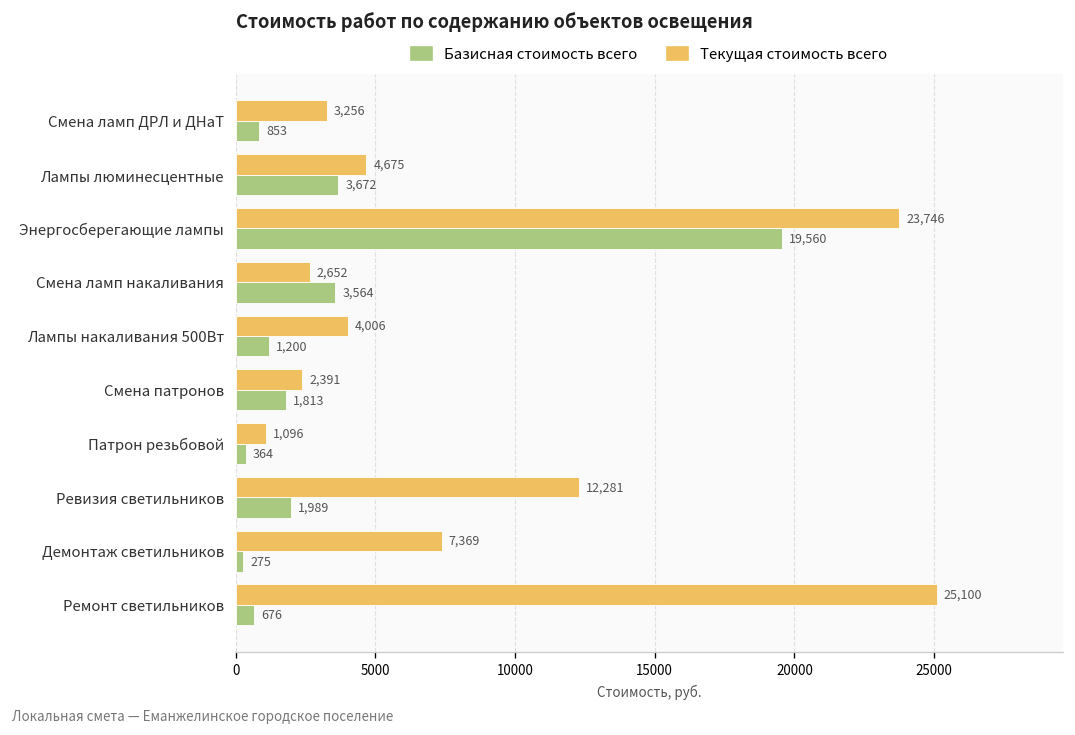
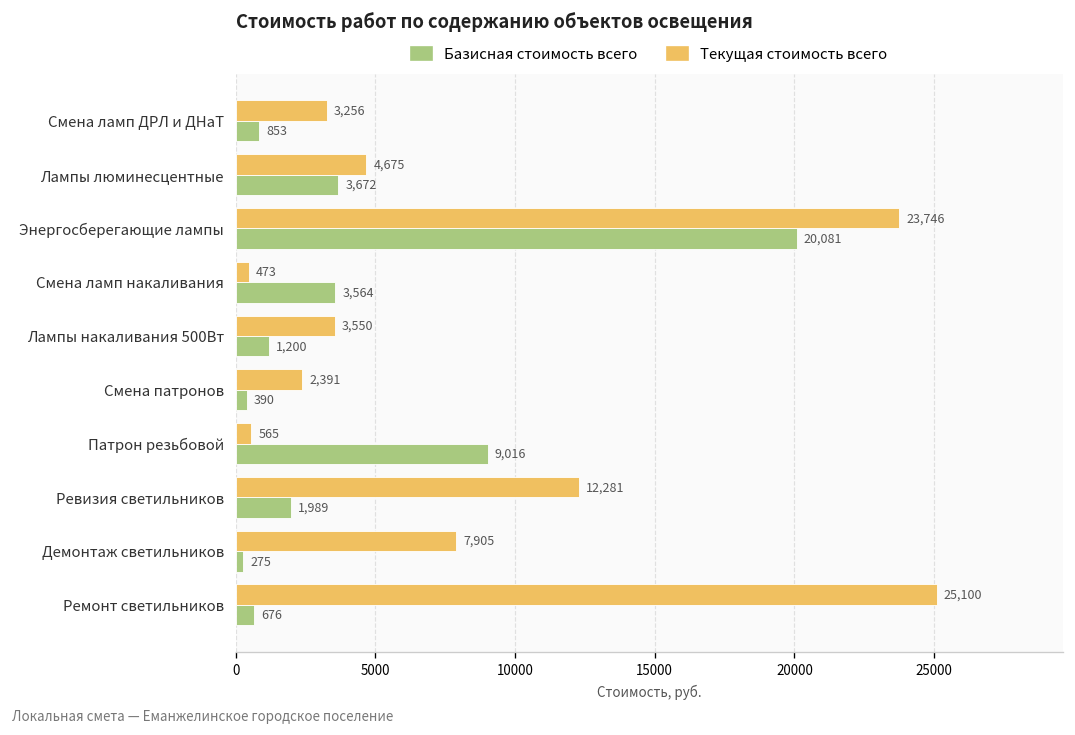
Базисная стоимость всего, Энергосберегающие лампы: 19,560 -> 20,081
Текущая стоимость всего, Смена ламп накаливания: 2,652 -> 473
Текущая стоимость всего, Лампы накаливания 500Вт: 4,006 -> 3,550
Базисная стоимость всего, Смена патронов: 1,813 -> 390
Текущая стоимость всего, Патрон резьбовой: 1,096 -> 565
Базисная стоимость всего, Патрон резьбовой: 364 -> 9,016
Текущая стоимость всего, Демонтаж светильников: 7,369 -> 7,905
